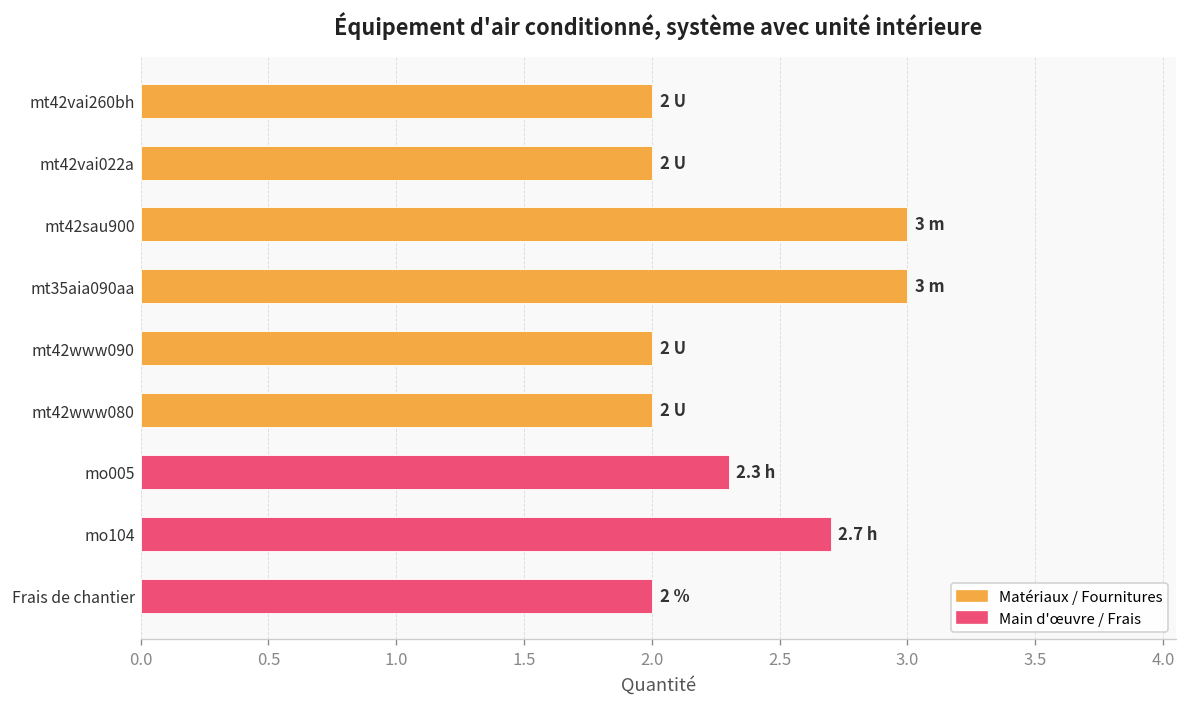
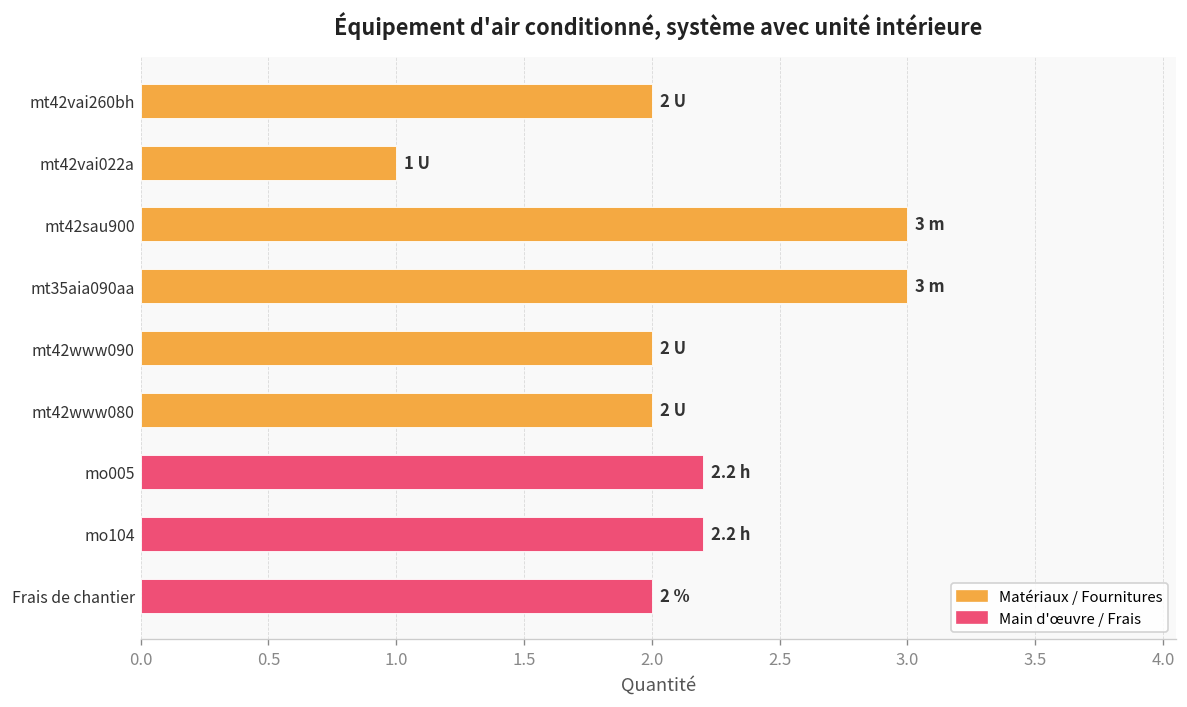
mt42vai022a: 2 -> 1
mo005: 2.3 -> 2.2
mo104: 2.7 -> 2.2
